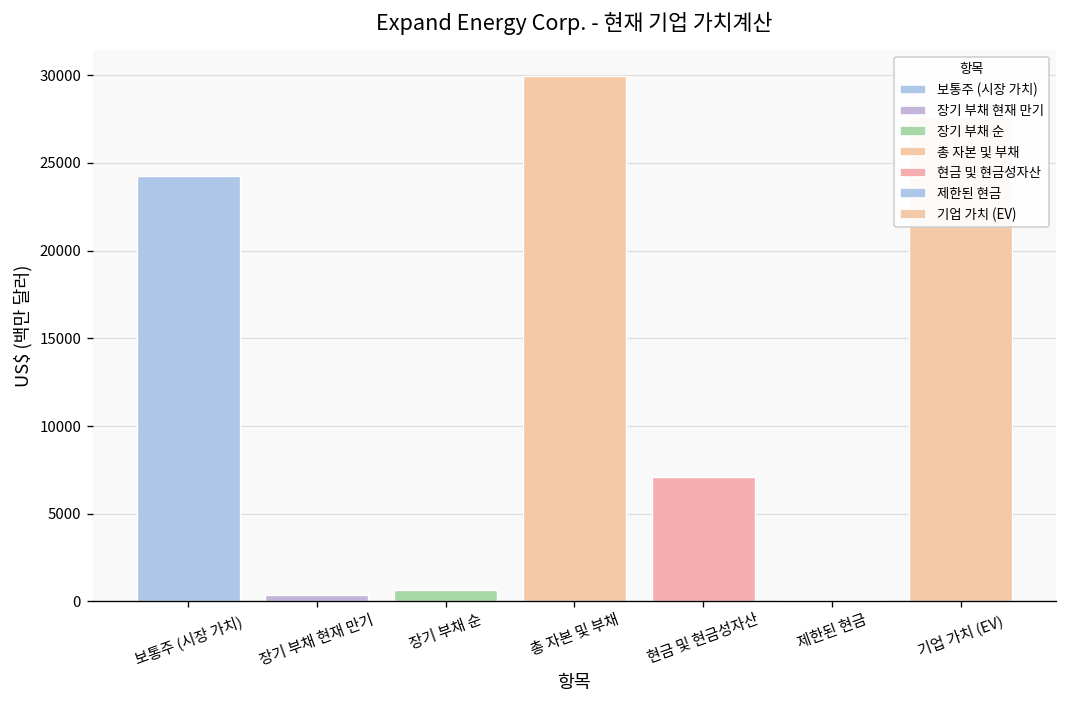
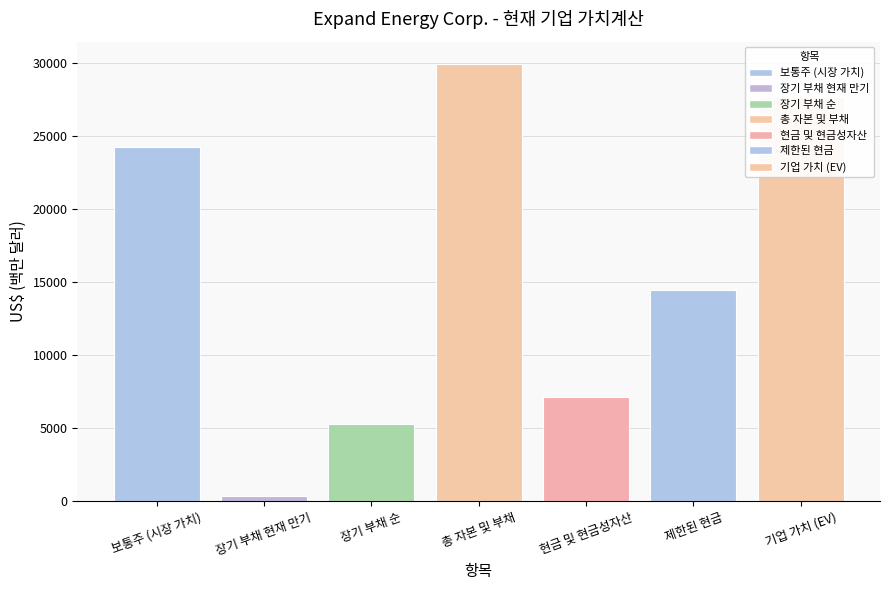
장기 부채 순: 600 -> 5300
제한된 현금: 100 -> 14400
